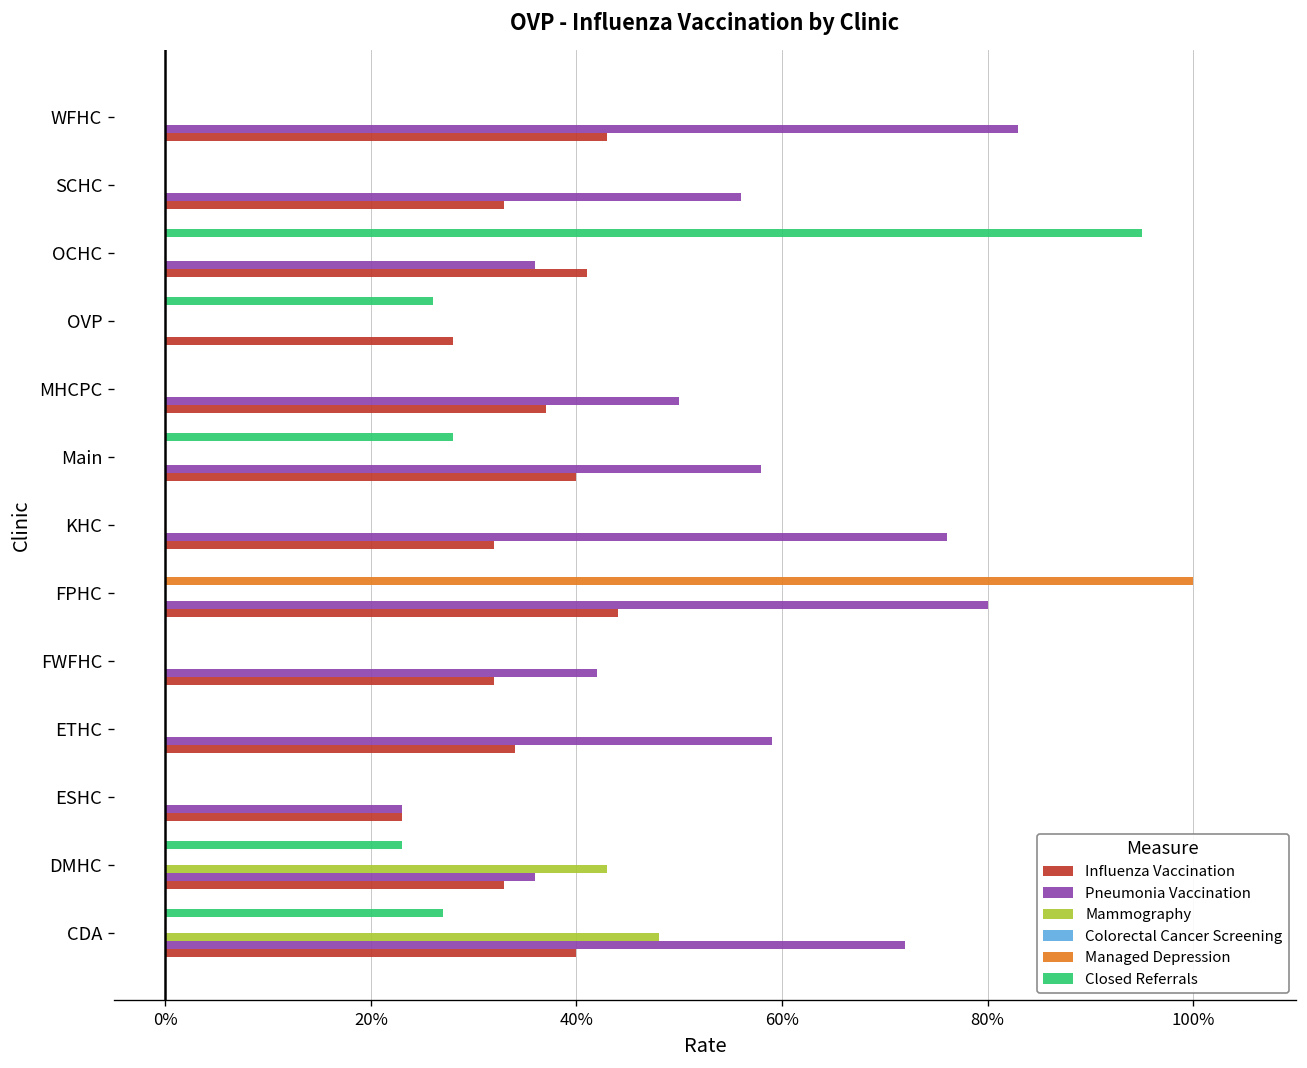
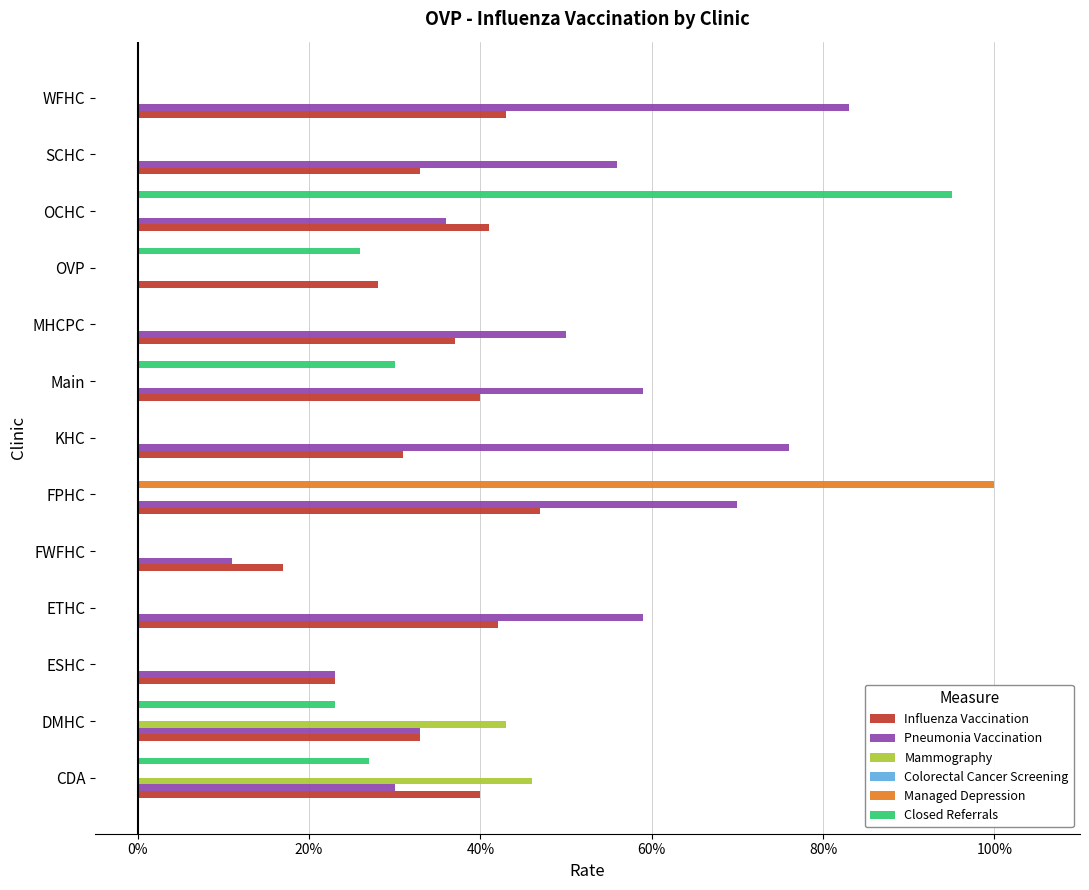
Closed Referrals, Main: 28% -> 30%
Pneumonia Vaccination, Main: 58% -> 59%
Influenza Vaccination, KHC: 32% -> 31%
Pneumonia Vaccination, FPHC: 80% -> 70%
Influenza Vaccination, FPHC: 44% -> 47%
Pneumonia Vaccination, FWFHC: 42% -> 11%
Influenza Vaccination, FWFHC: 32% -> 17%
Influenza Vaccination, ETHC: 34% -> 42%
Pneumonia Vaccination, DMHC: 36% -> 33%
Mammography, CDA: 48% -> 46%
Pneumonia Vaccination, CDA: 72% -> 30%
